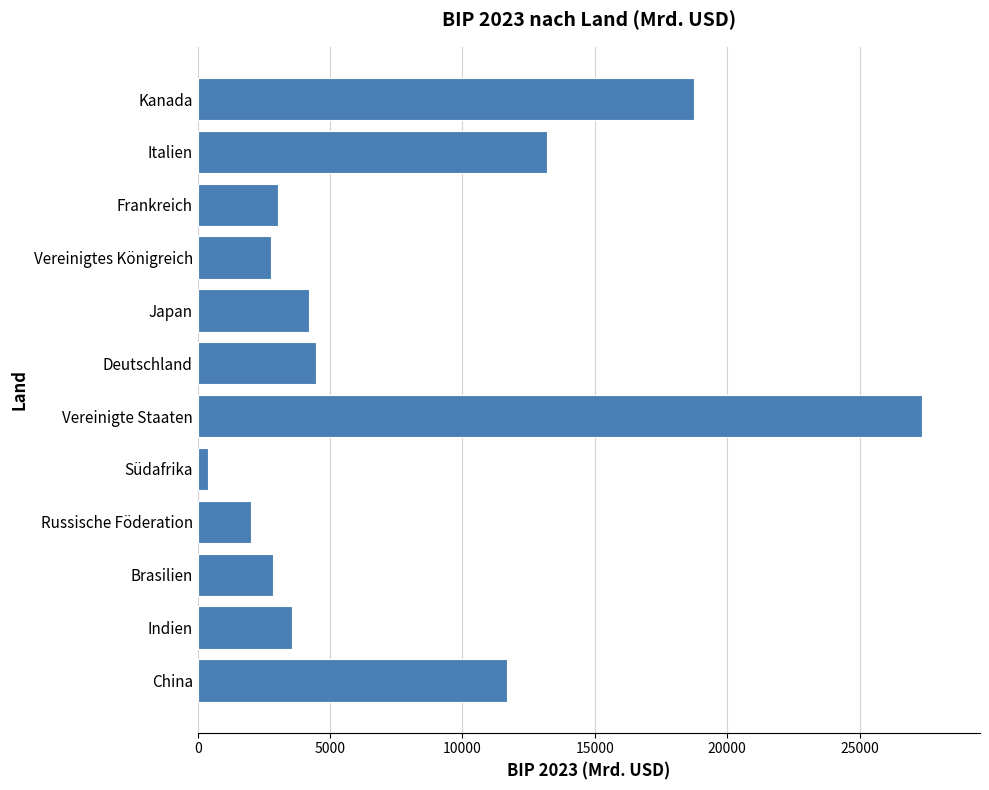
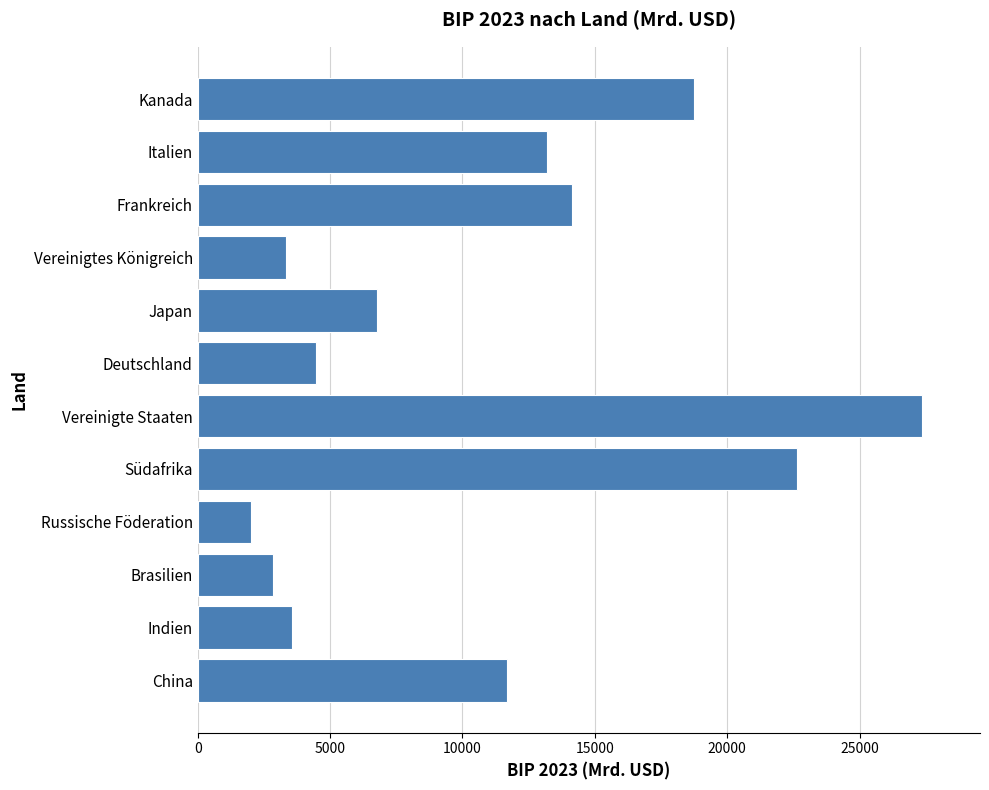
Frankreich: 3000 -> 14100
Vereinigtes Königreich: 2800 -> 3300
Japan: 4200 -> 6800
Südafrika: 400 -> 22600
